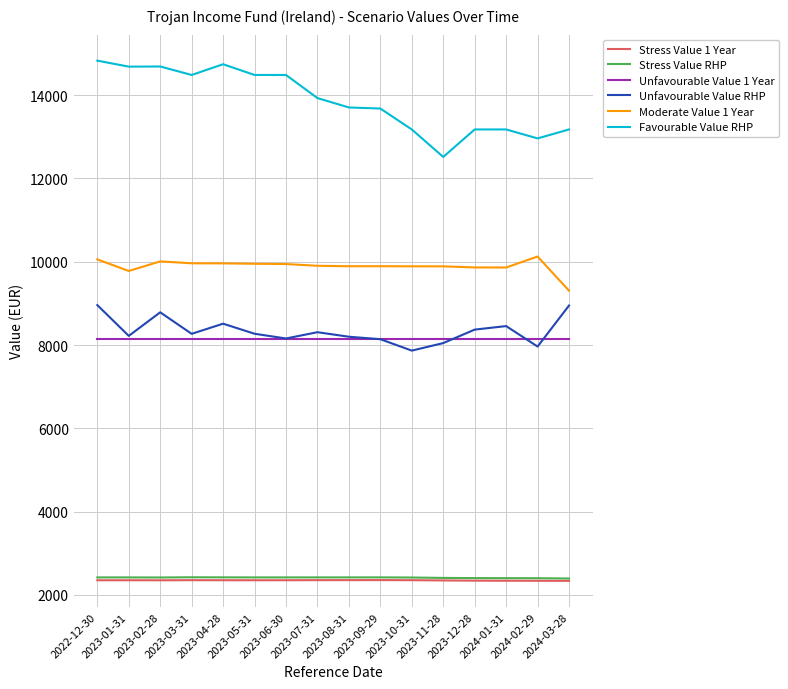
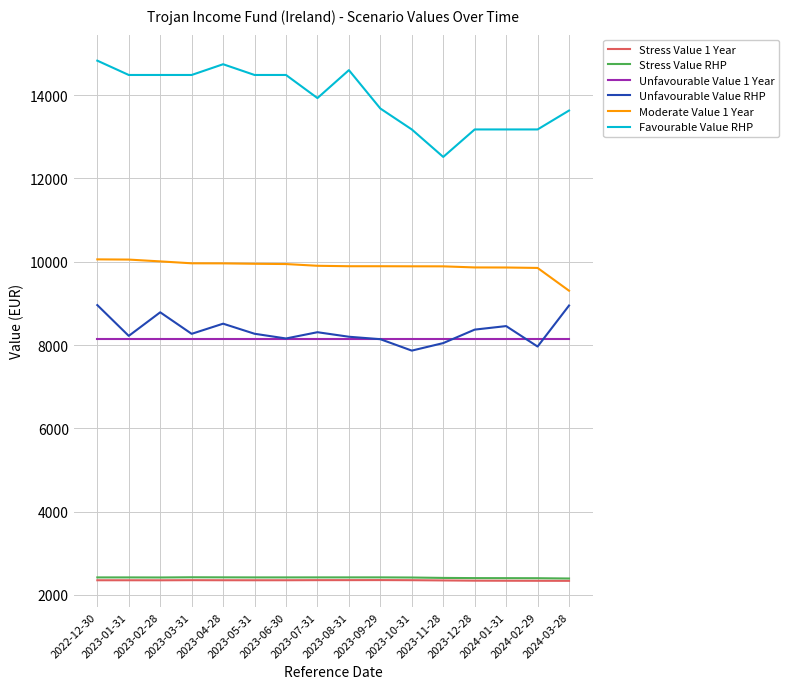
Moderate Value 1 Year, 2023-01-31: 9800 -> 10100
Favourable Value RHP, 2023-01-31: 14700 -> 14500
Favourable Value RHP, 2023-02-28: 14700 -> 14500
Favourable Value RHP, 2023-08-31: 13700 -> 14600
Moderate Value 1 Year, 2024-02-29: 10100 -> 9900
Favourable Value RHP, 2024-02-29: 13000 -> 13200
Favourable Value RHP, 2024-03-28: 13200 -> 13600
